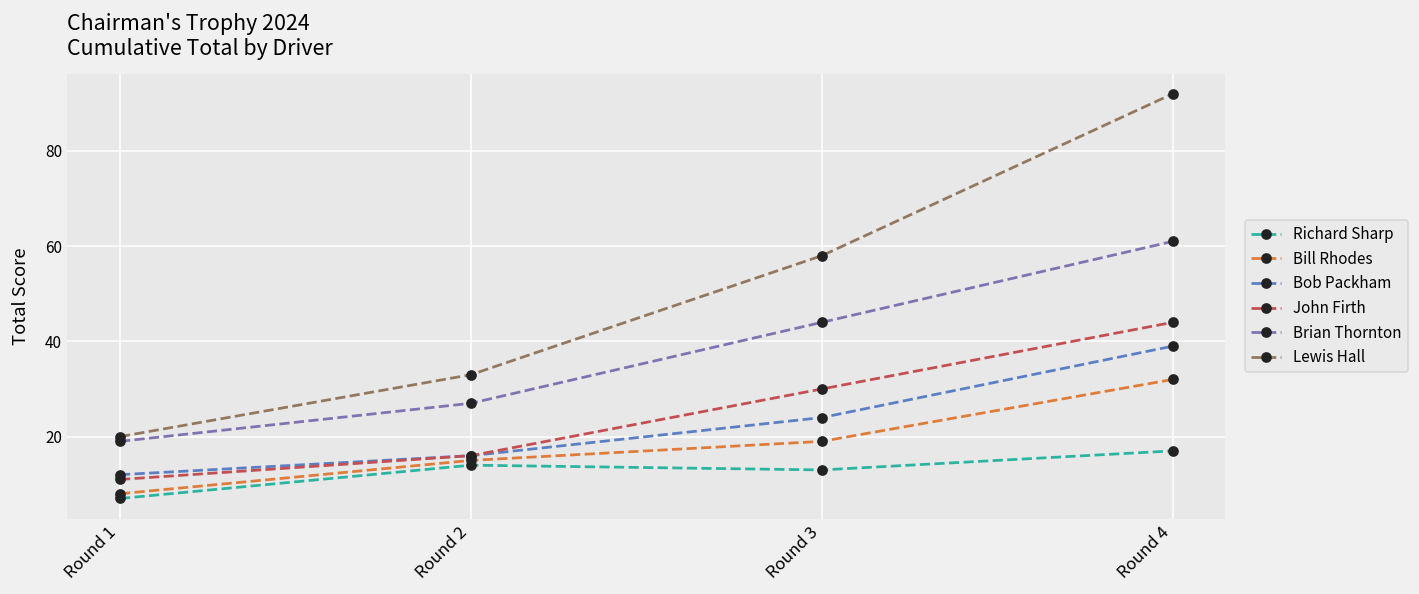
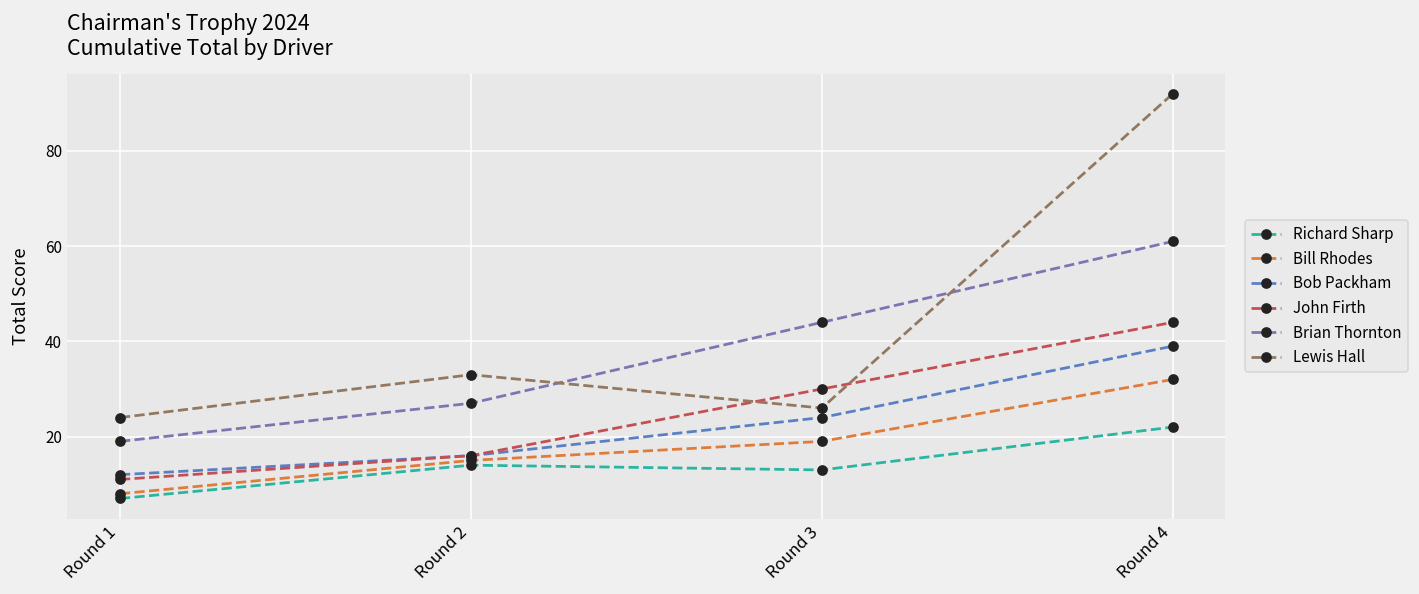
Lewis Hall, Round 1: 20 -> 24
Lewis Hall, Round 3: 58 -> 26
Richard Sharp, Round 4: 17 -> 22
